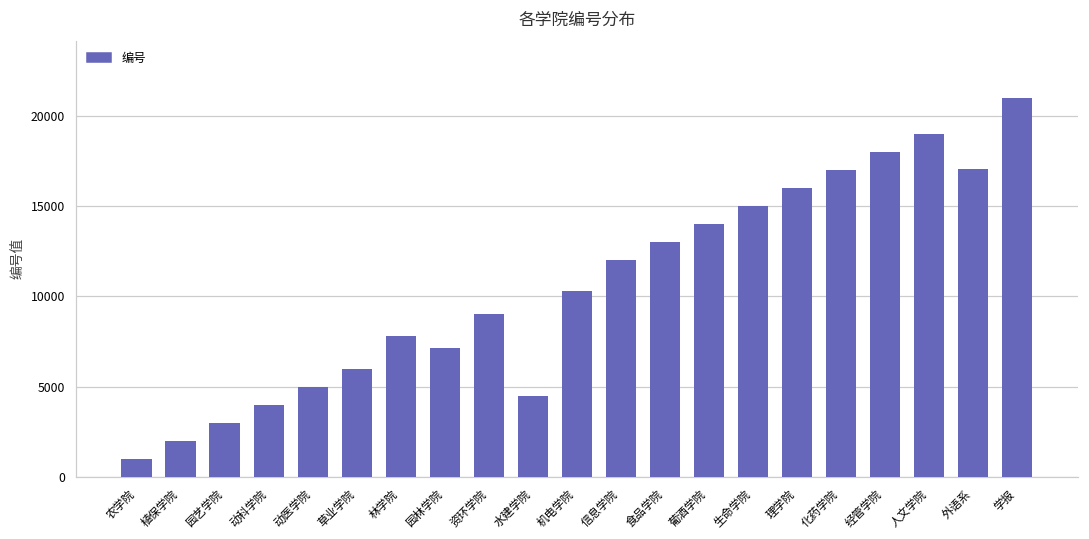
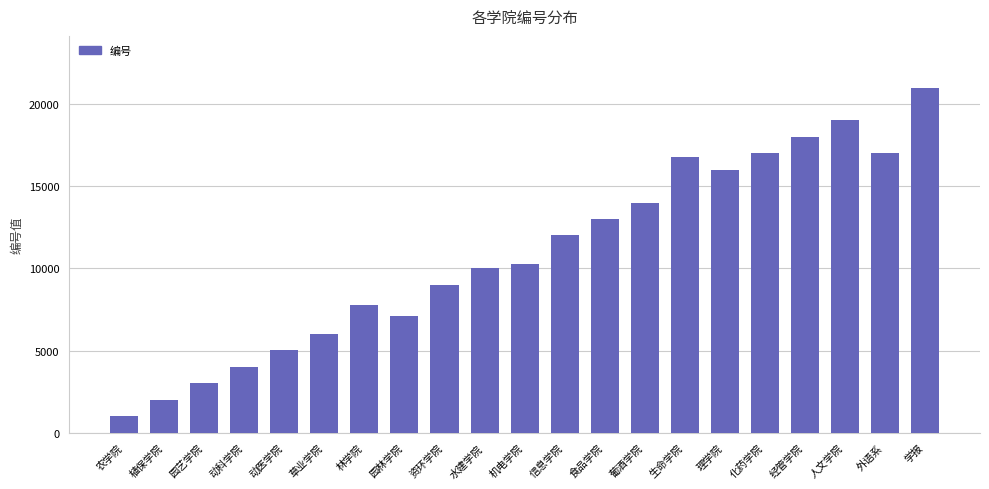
水建学院: 4500 -> 10000
生命学院: 15000 -> 16800
